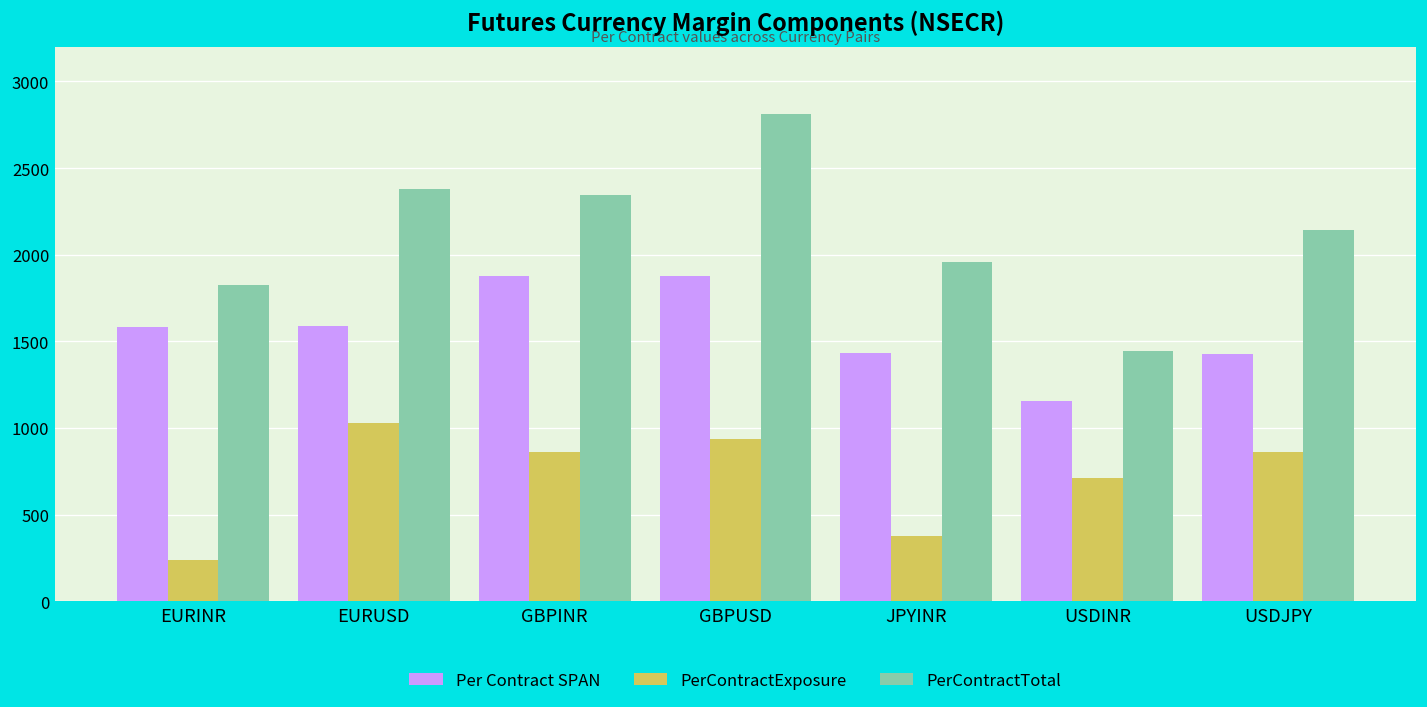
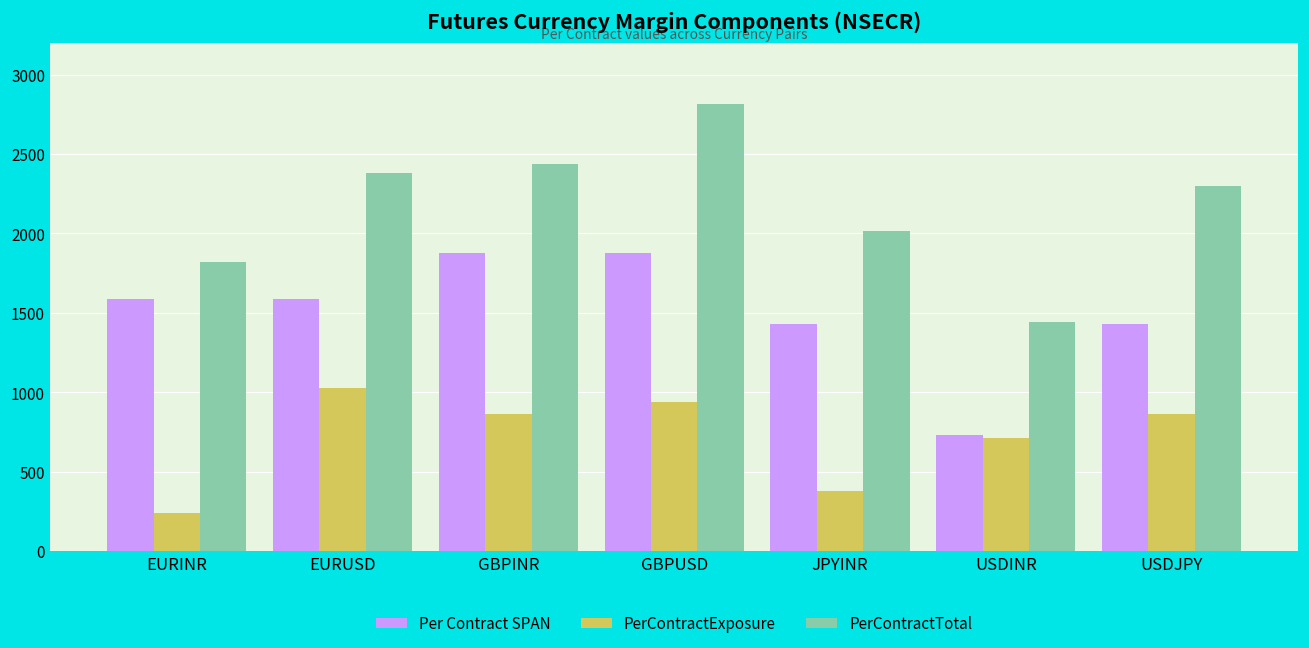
PerContractTotal, GBPINR: 2340 -> 2440
PerContractTotal, JPYINR: 1960 -> 2010
Per Contract SPAN, USDINR: 1150 -> 730
PerContractTotal, USDJPY: 2140 -> 2300
